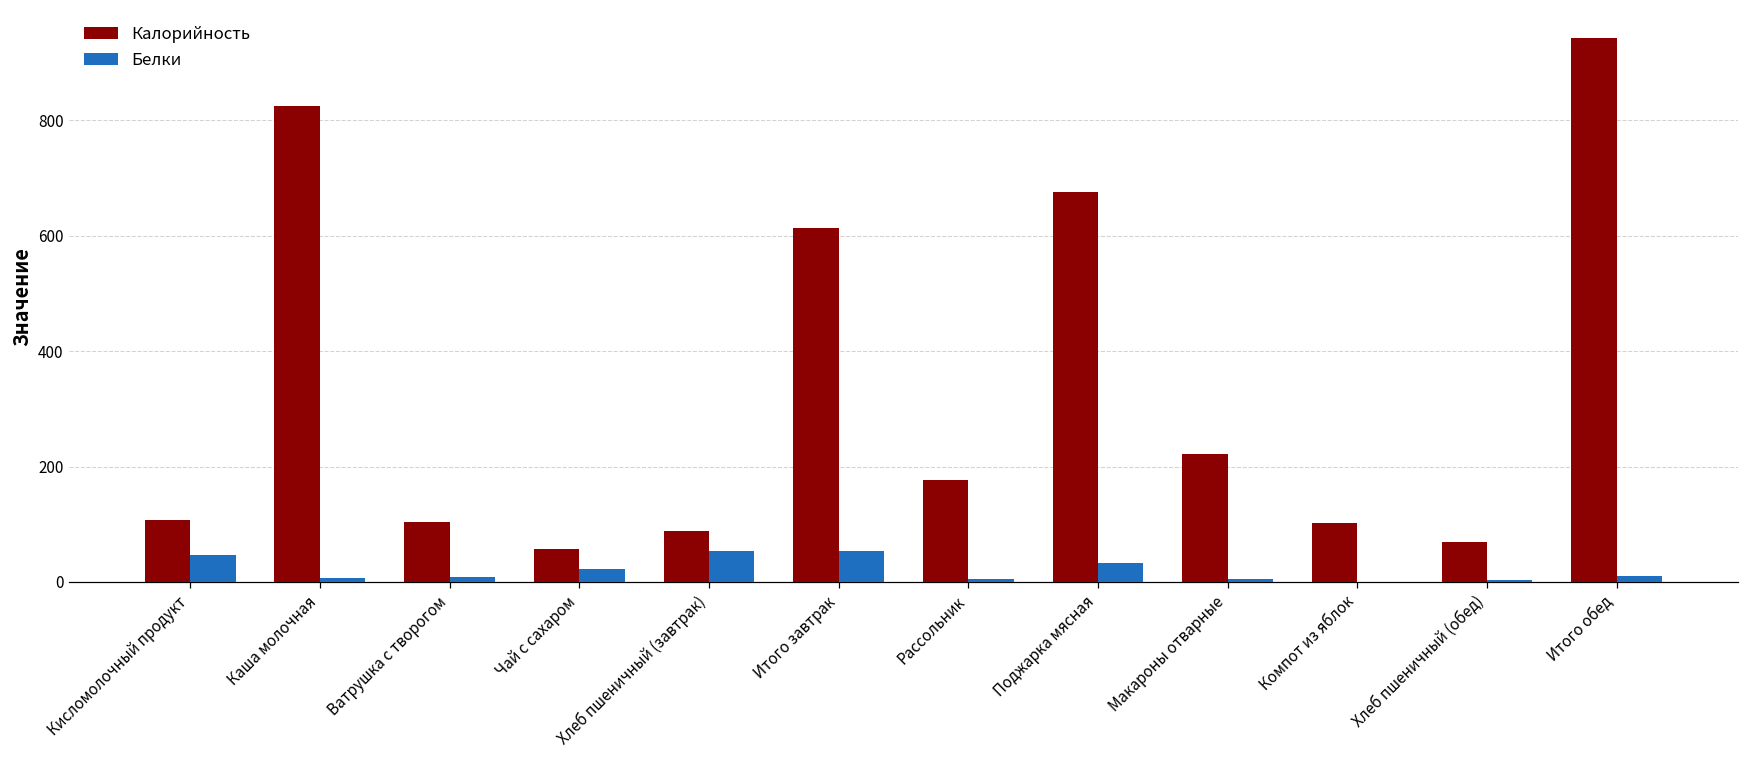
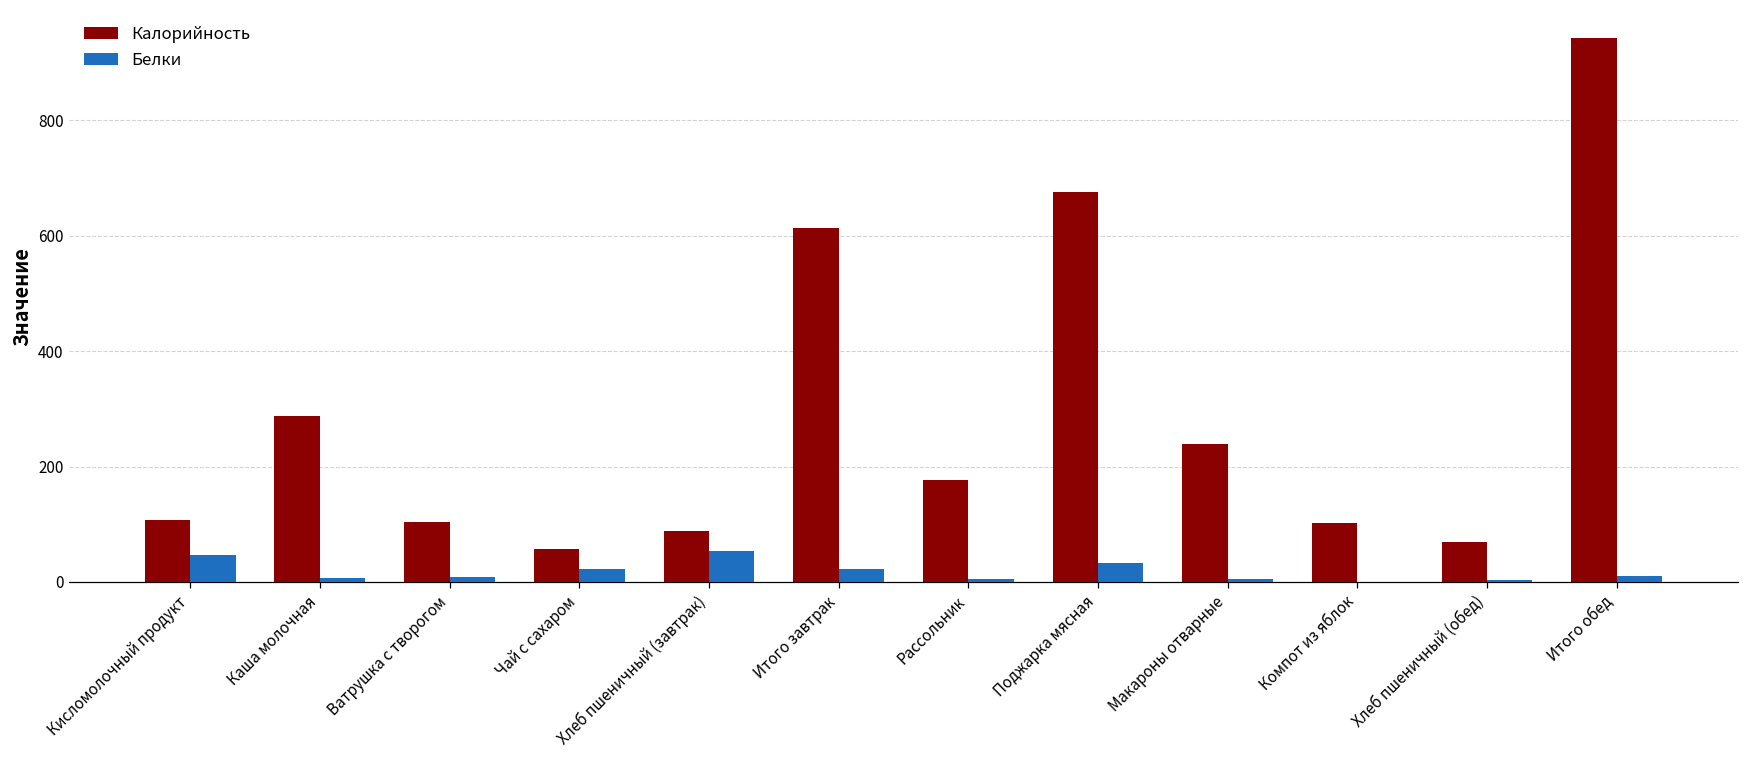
Калорийность, Каша молочная: 820 -> 290
Белки, Итого завтрак: 50 -> 20
Калорийность, Макароны отварные: 220 -> 240
